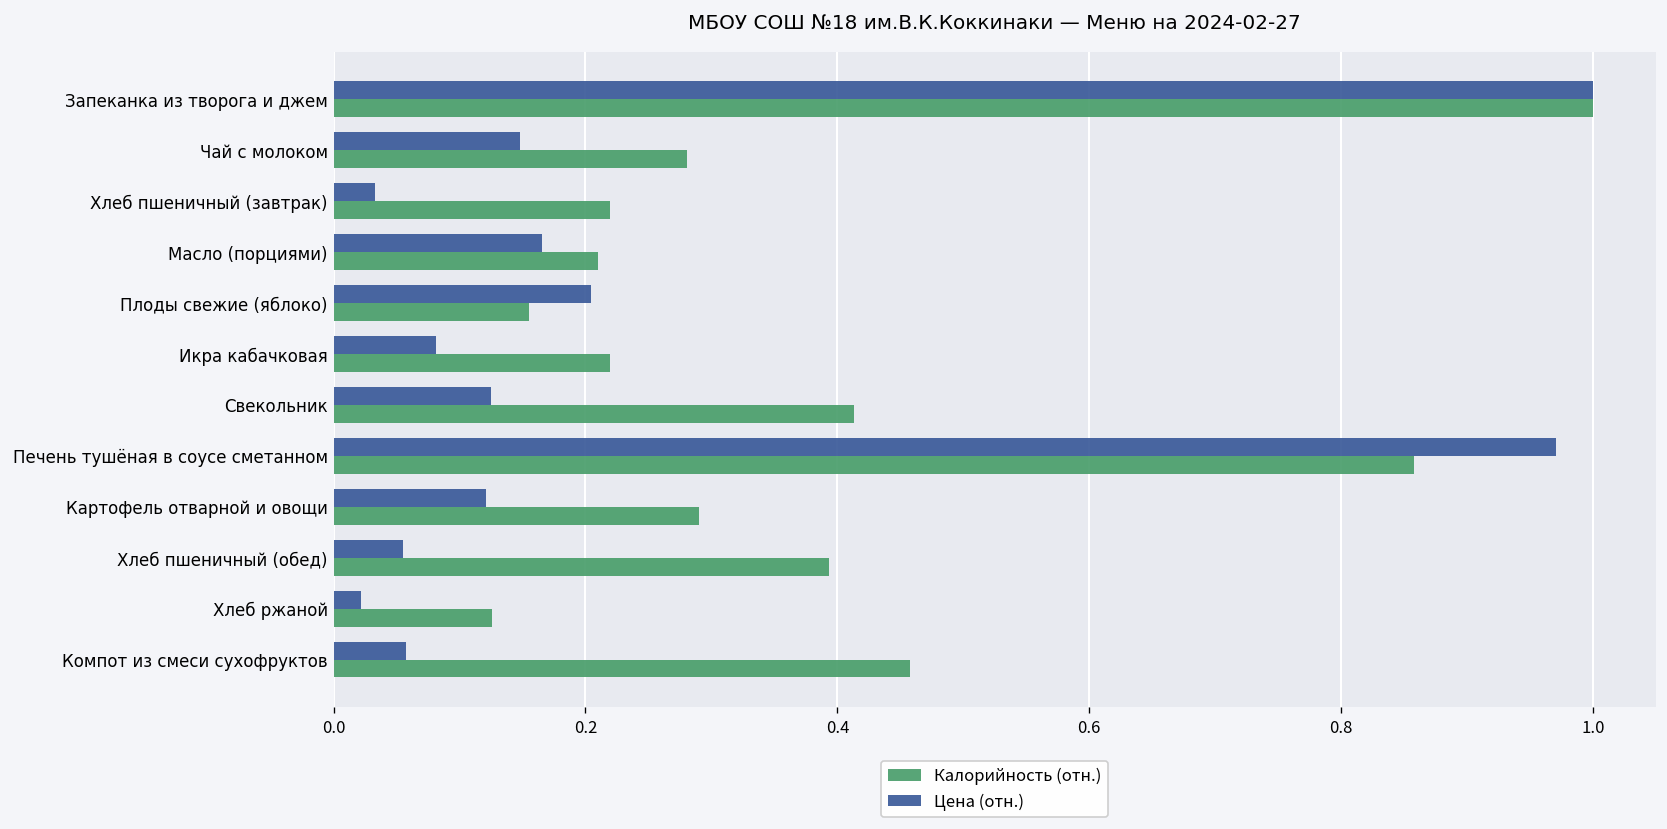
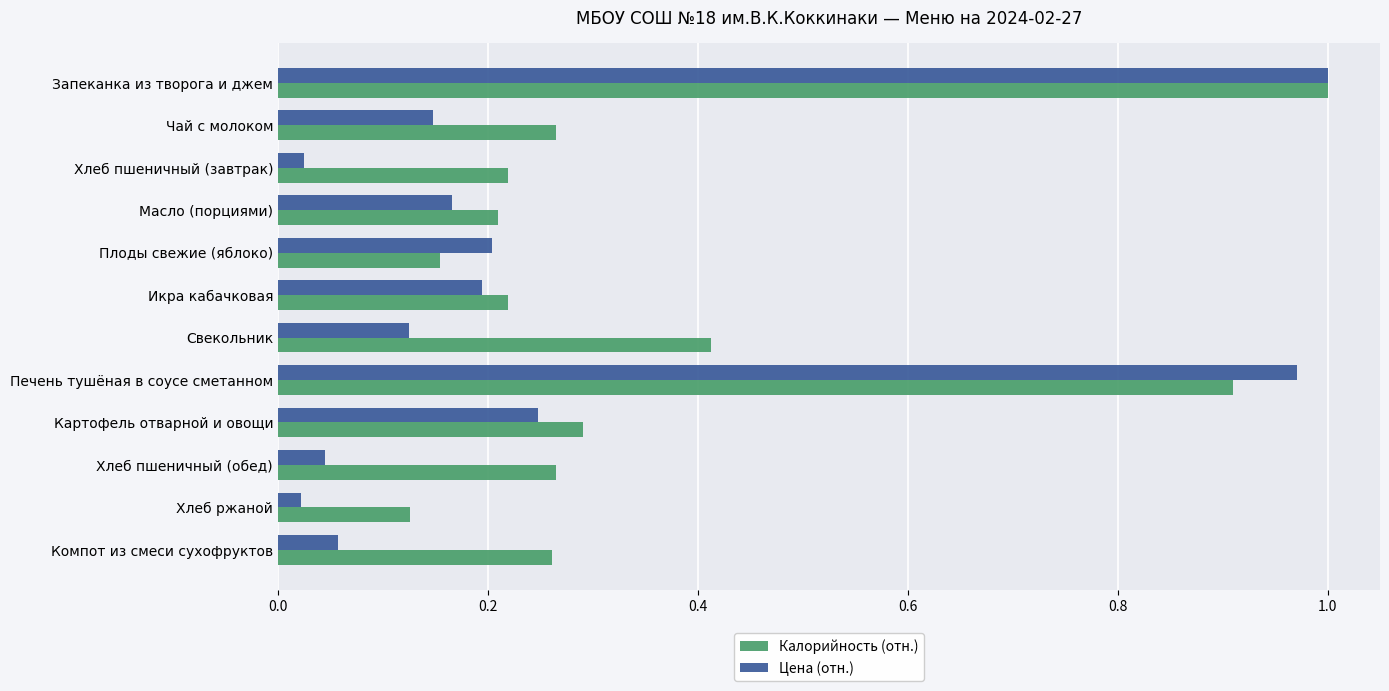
Калорийность (отн.), Чай с молоком: 0.281 -> 0.265
Цена (отн.), Хлеб пшеничный (завтрак): 0.033 -> 0.025
Цена (отн.), Икра кабачковая: 0.082 -> 0.195
Калорийность (отн.), Печень тушёная в соусе сметанном: 0.858 -> 0.910
Цена (отн.), Картофель отварной и овощи: 0.121 -> 0.248
Цена (отн.), Хлеб пшеничный (обед): 0.055 -> 0.045
Калорийность (отн.), Хлеб пшеничный (обед): 0.394 -> 0.265
Калорийность (отн.), Компот из смеси сухофруктов: 0.458 -> 0.261
